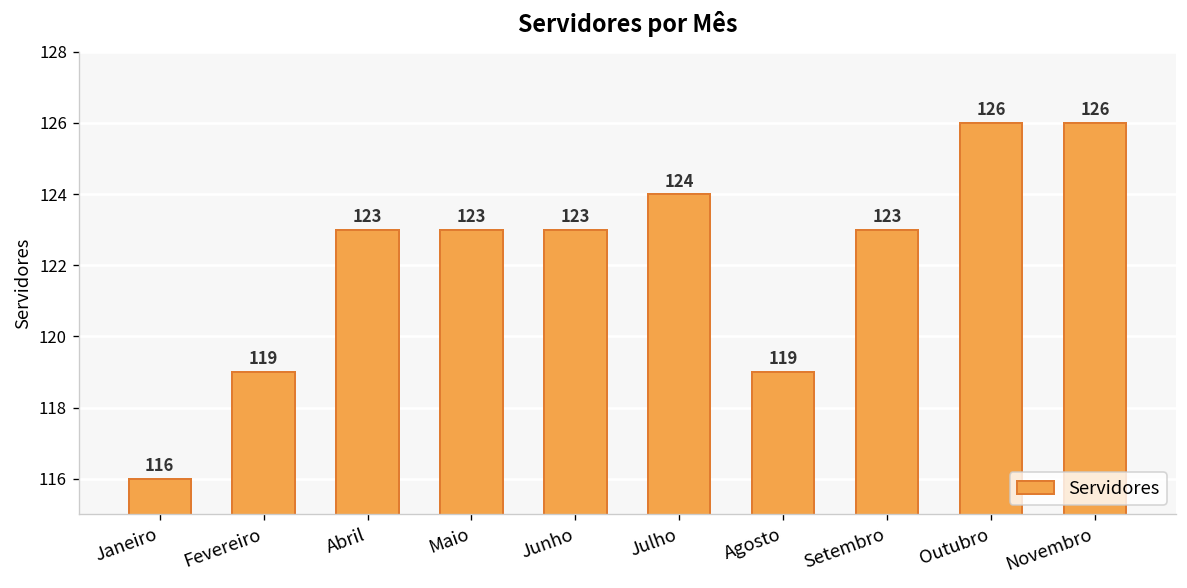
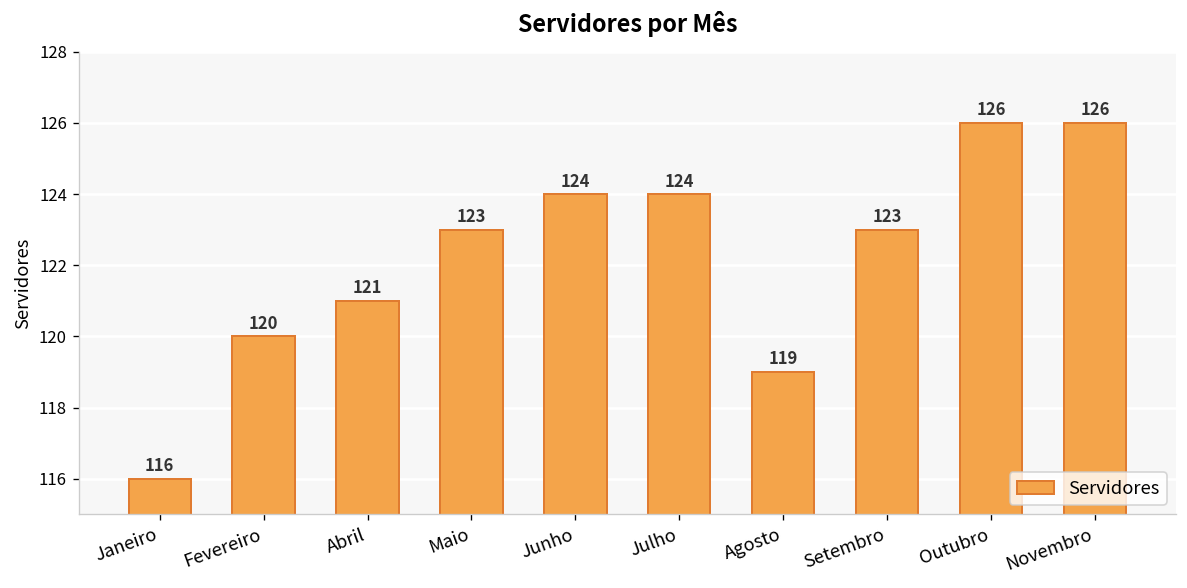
Fevereiro: 119 -> 120
Abril: 123 -> 121
Junho: 123 -> 124
